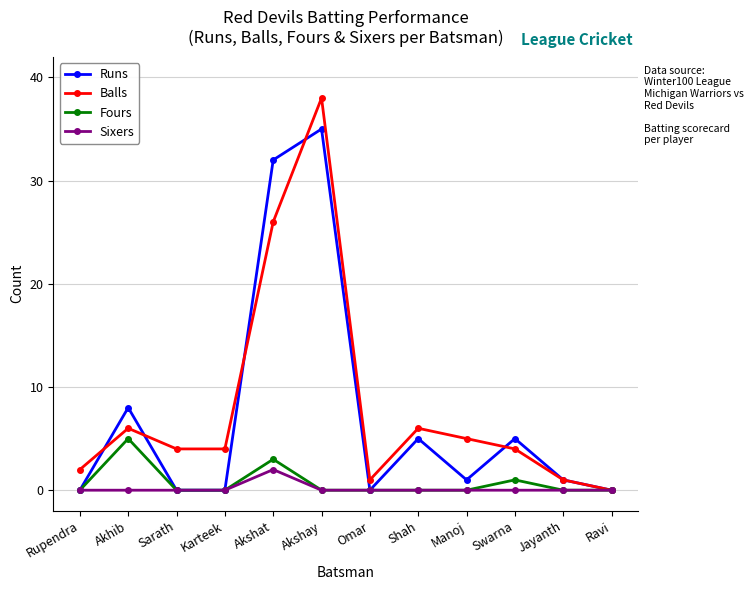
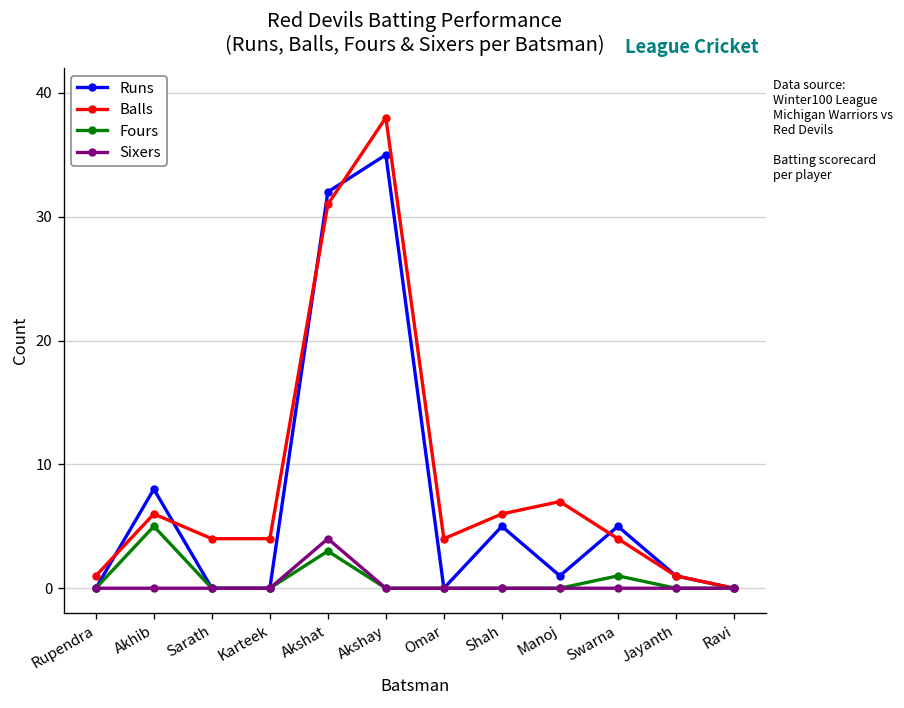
Balls, Rupendra: 2 -> 1
Balls, Akshat: 26 -> 31
Sixers, Akshat: 2 -> 4
Balls, Omar: 1 -> 4
Balls, Manoj: 5 -> 7
